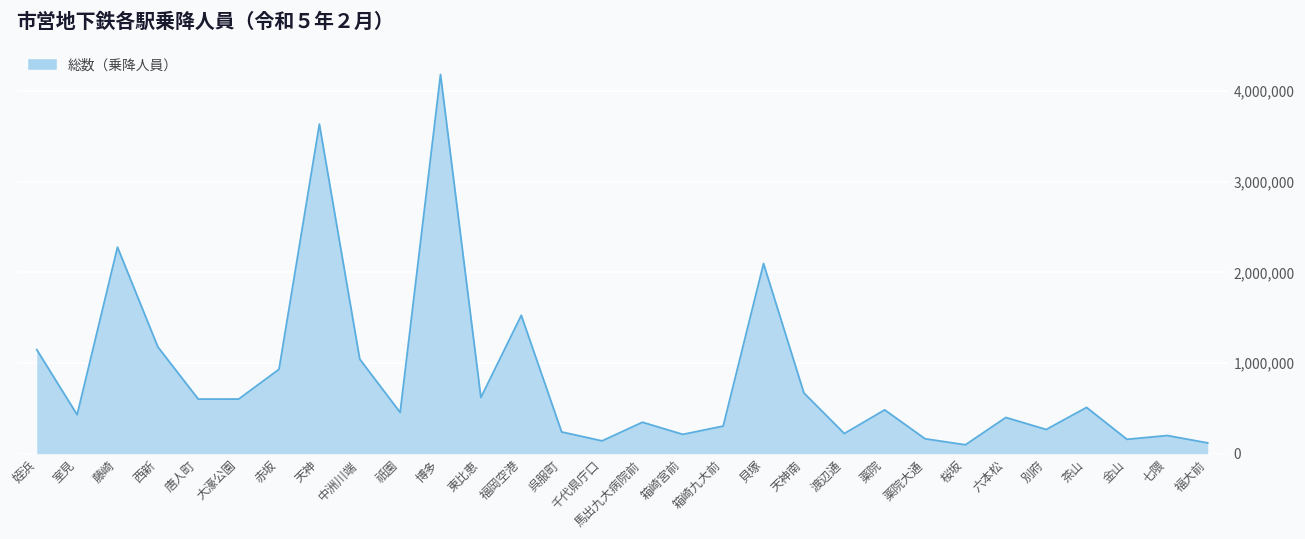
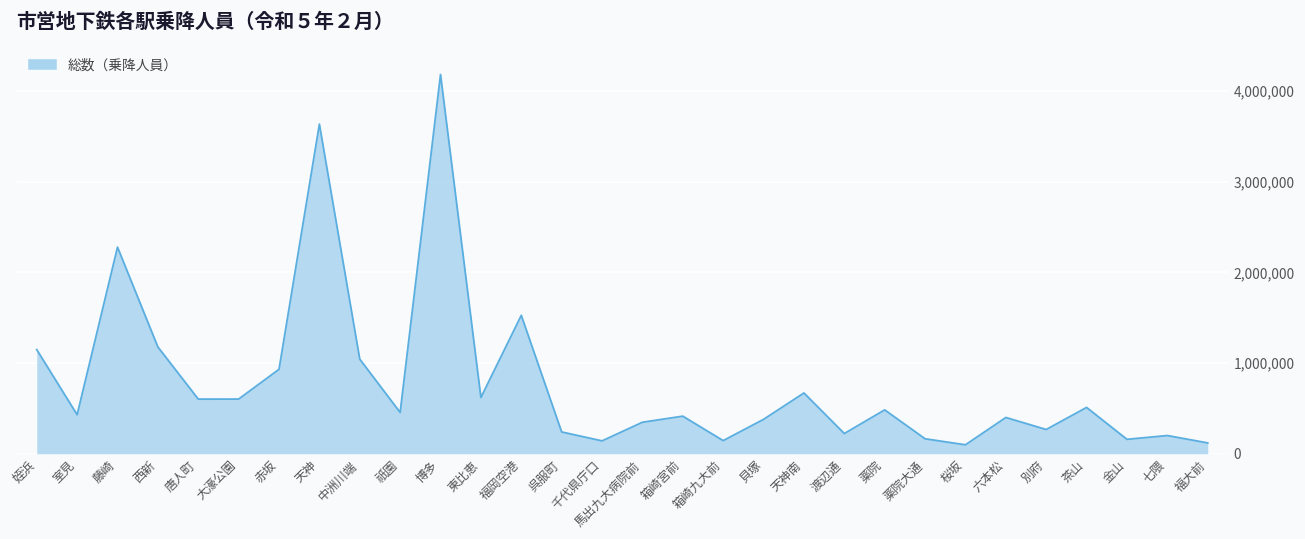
箱崎宮前: 200,000 -> 400,000
箱崎九大前: 300,000 -> 100,000
貝塚: 2,100,000 -> 400,000
